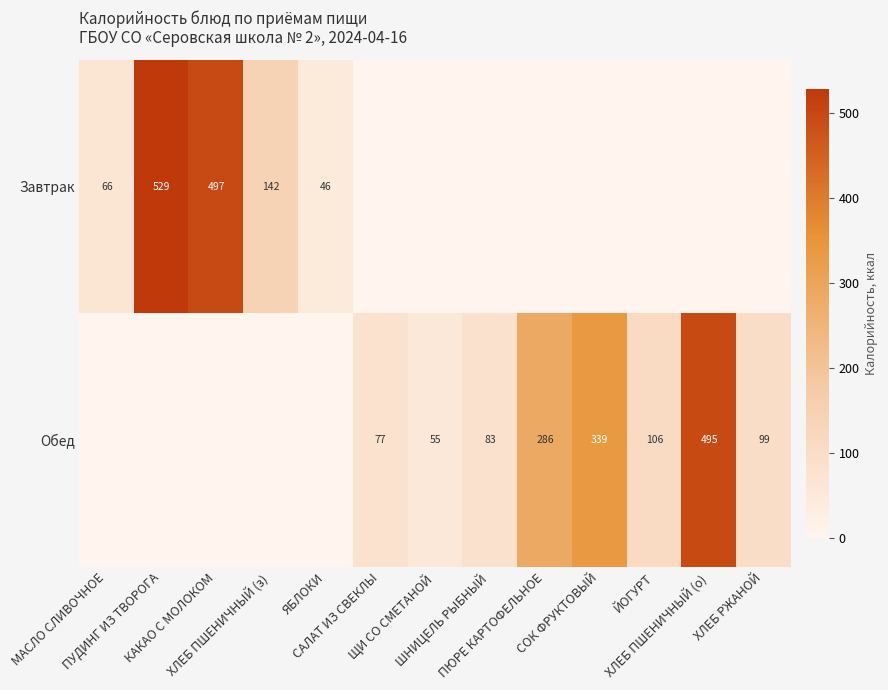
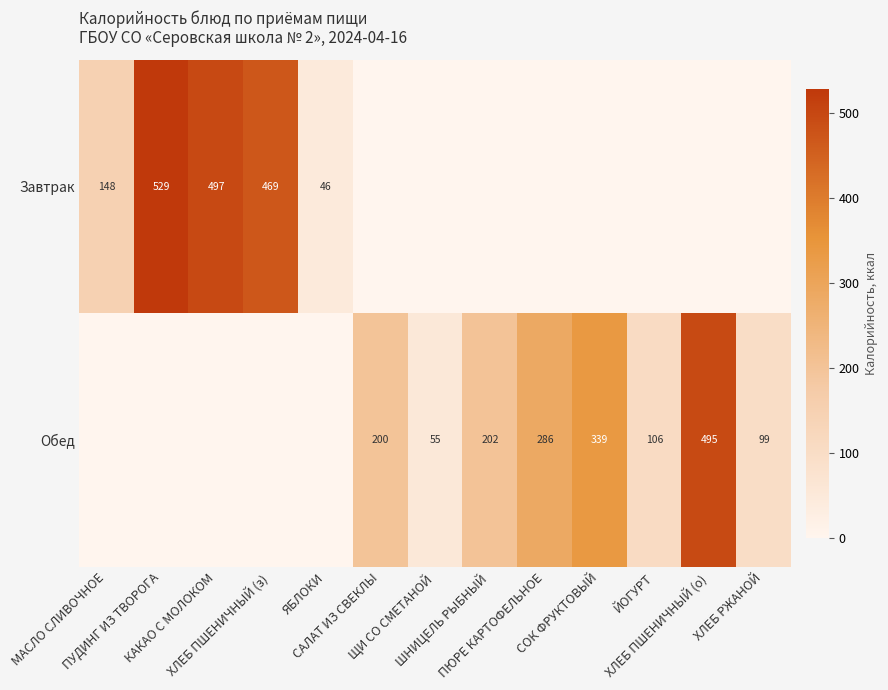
Завтрак, МАСЛО СЛИВОЧНОЕ: 66 -> 148
Завтрак, ХЛЕБ ПШЕНИЧНЫЙ (з): 142 -> 469
Обед, САЛАТ ИЗ СВЕКЛЫ: 77 -> 200
Обед, ШНИЦЕЛЬ РЫБНЫЙ: 83 -> 202
